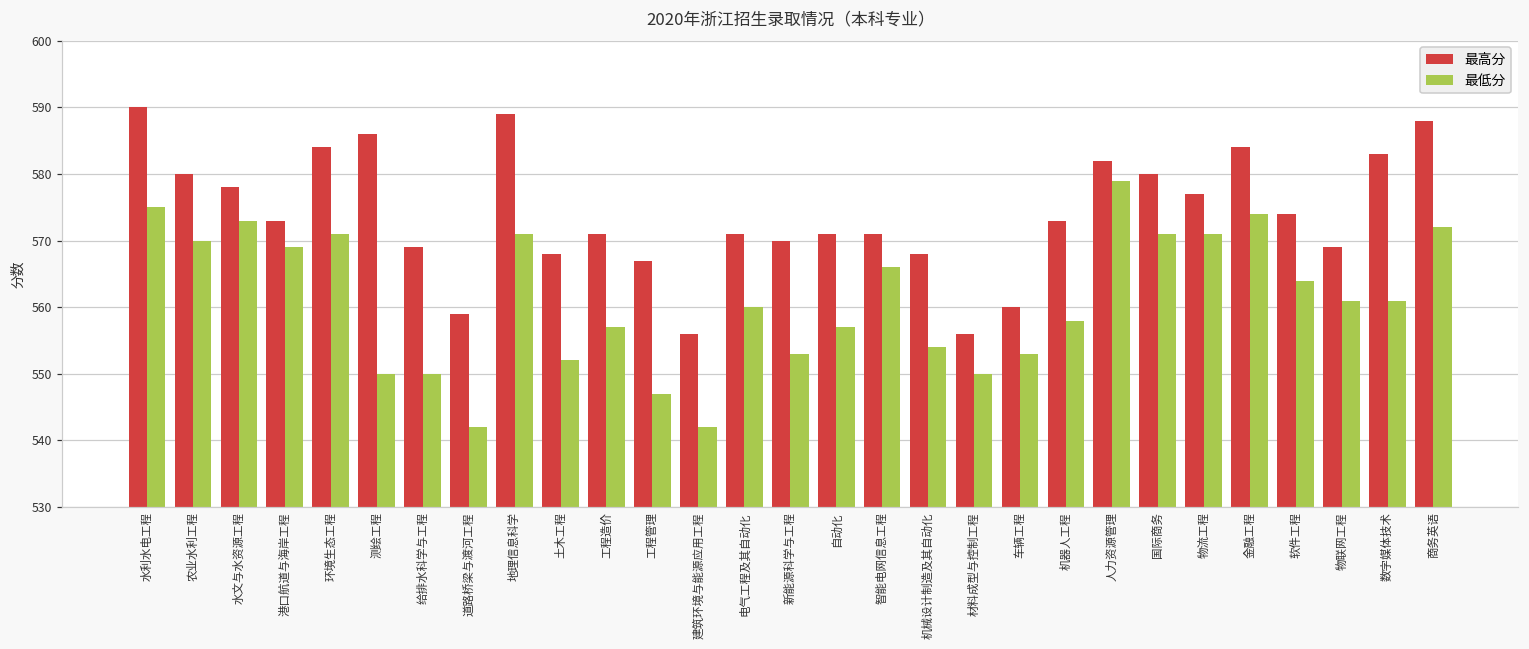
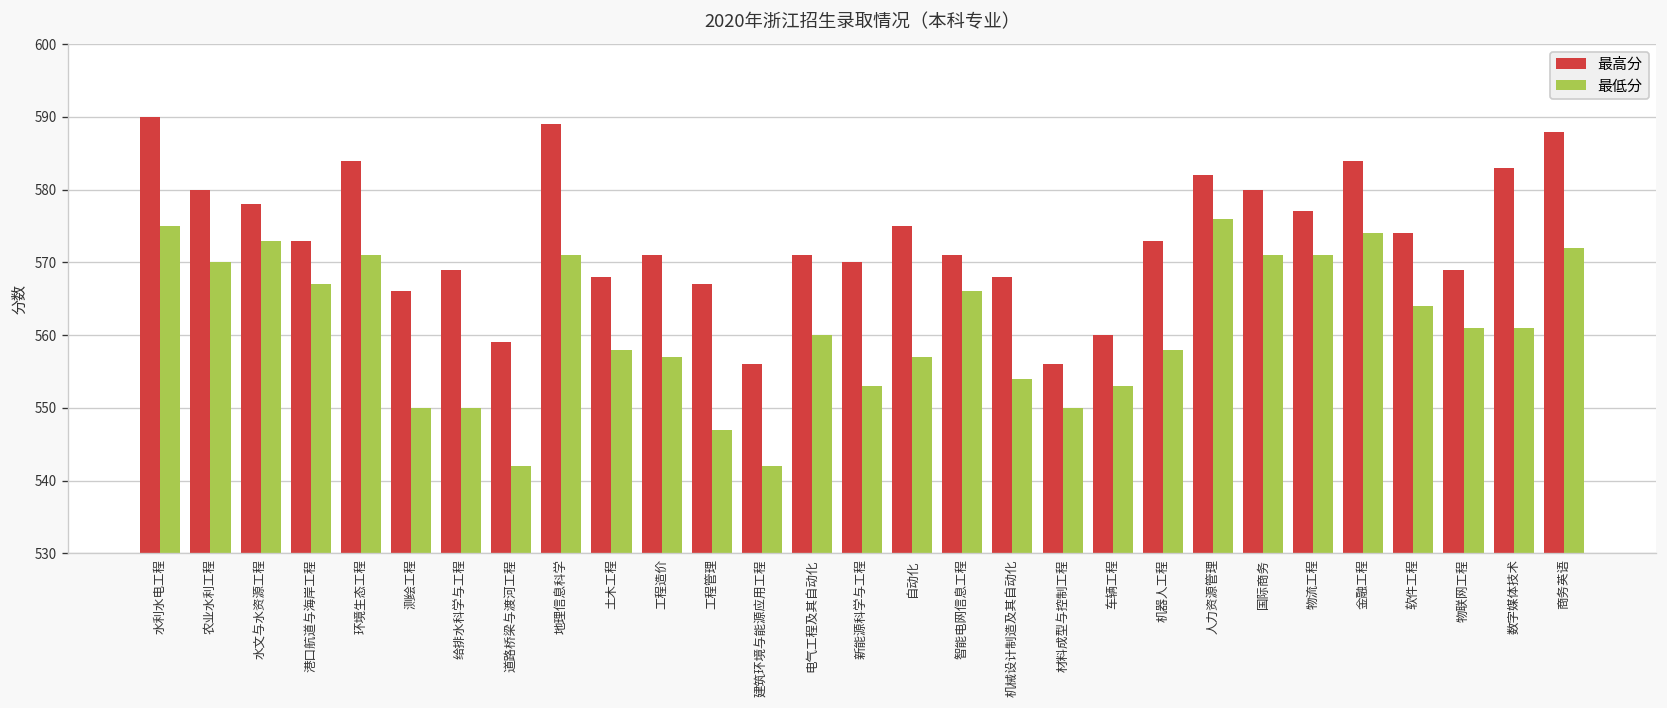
最低分, 港口航道与海岸工程: 569 -> 567
最高分, 测绘工程: 586 -> 566
最低分, 土木工程: 552 -> 558
最高分, 自动化: 571 -> 575
最低分, 人力资源管理: 579 -> 576
